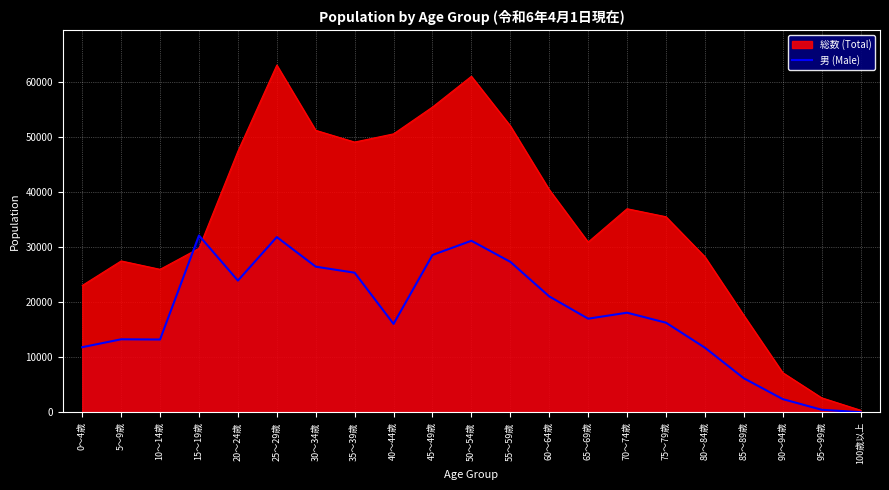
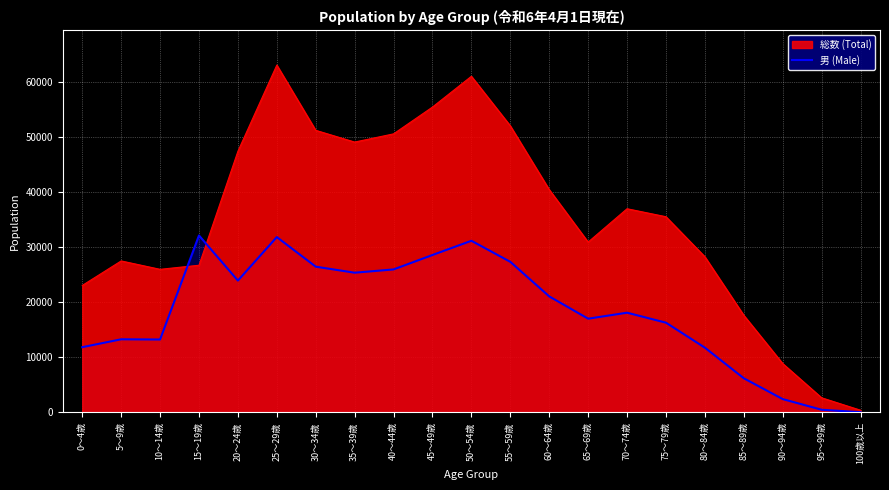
総数 (Total), 15～19歳: 30000 -> 27000
男 (Male), 40～44歳: 16000 -> 26000
総数 (Total), 90～94歳: 7000 -> 9000
